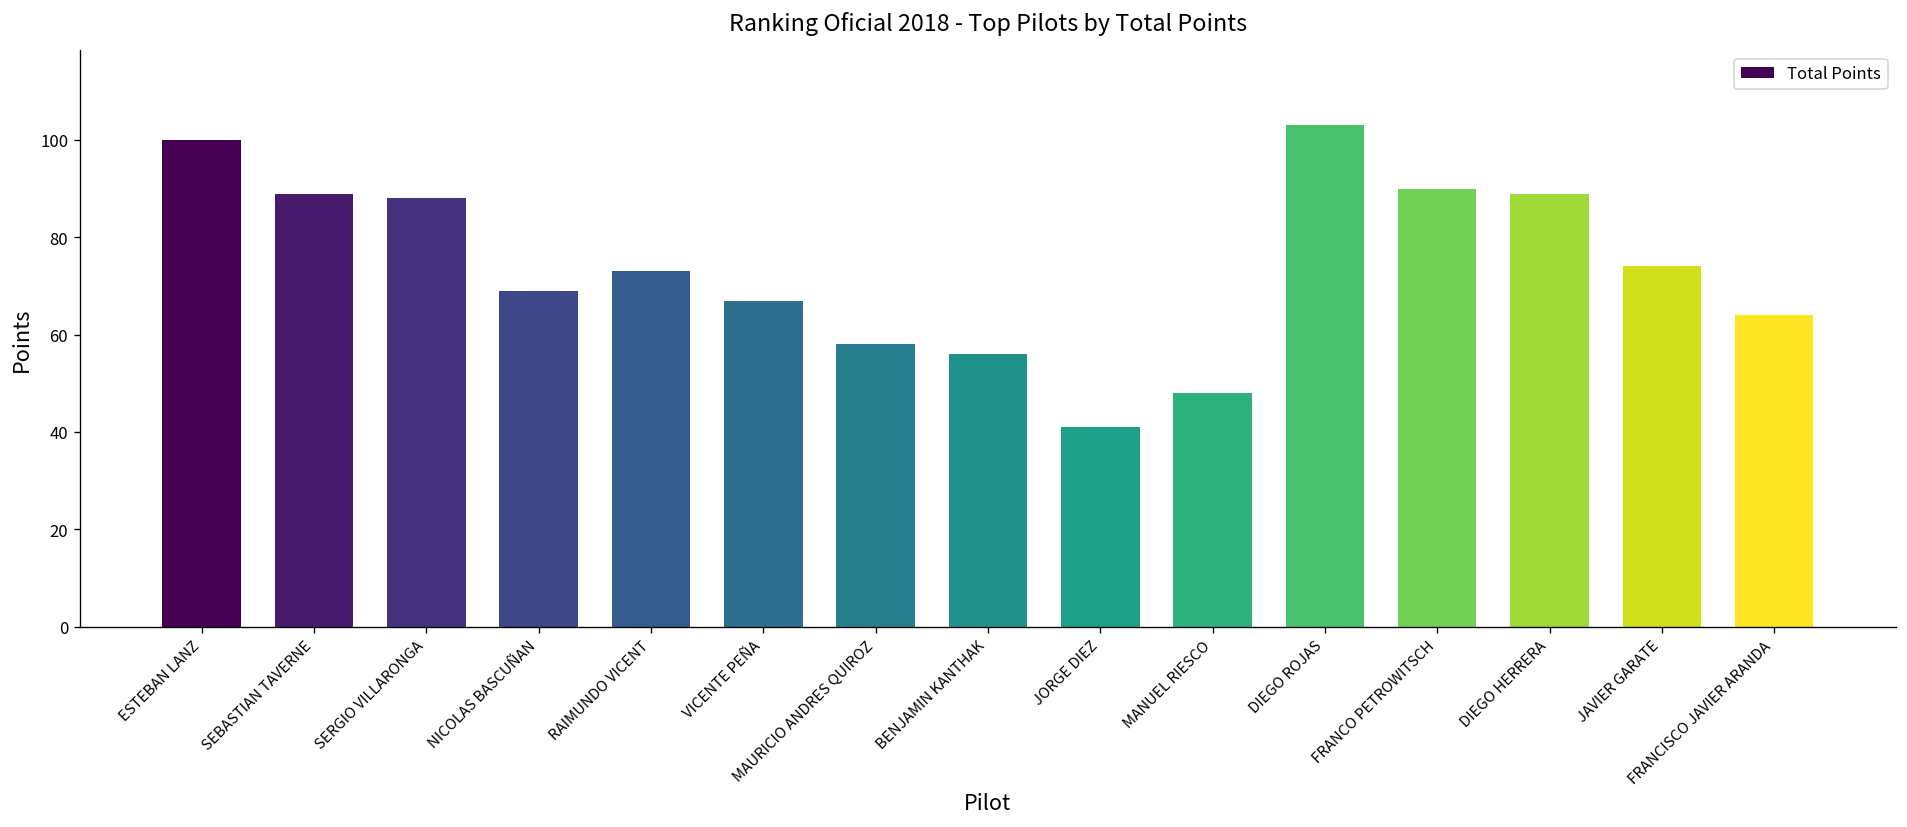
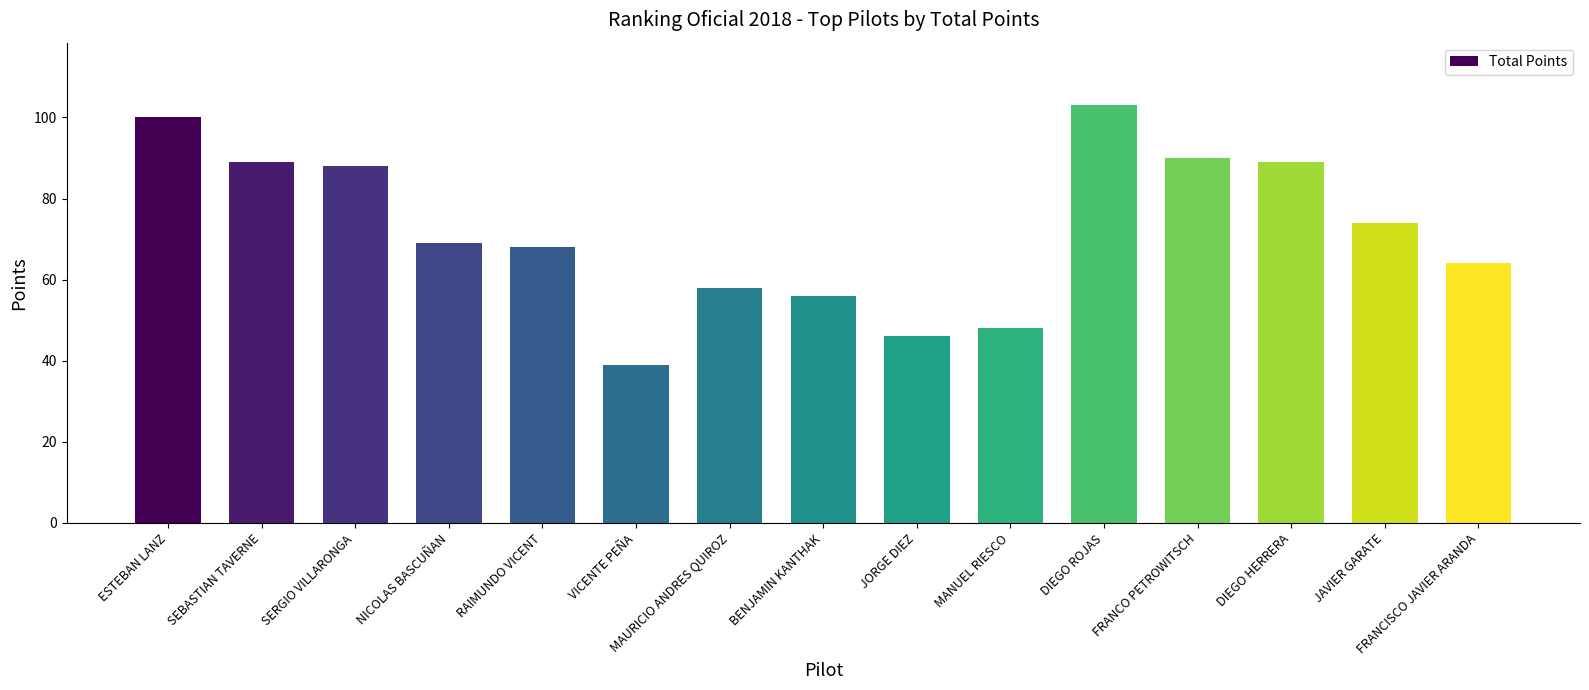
RAIMUNDO VICENT: 73 -> 68
VICENTE PEÑA: 67 -> 39
JORGE DIEZ: 41 -> 46
